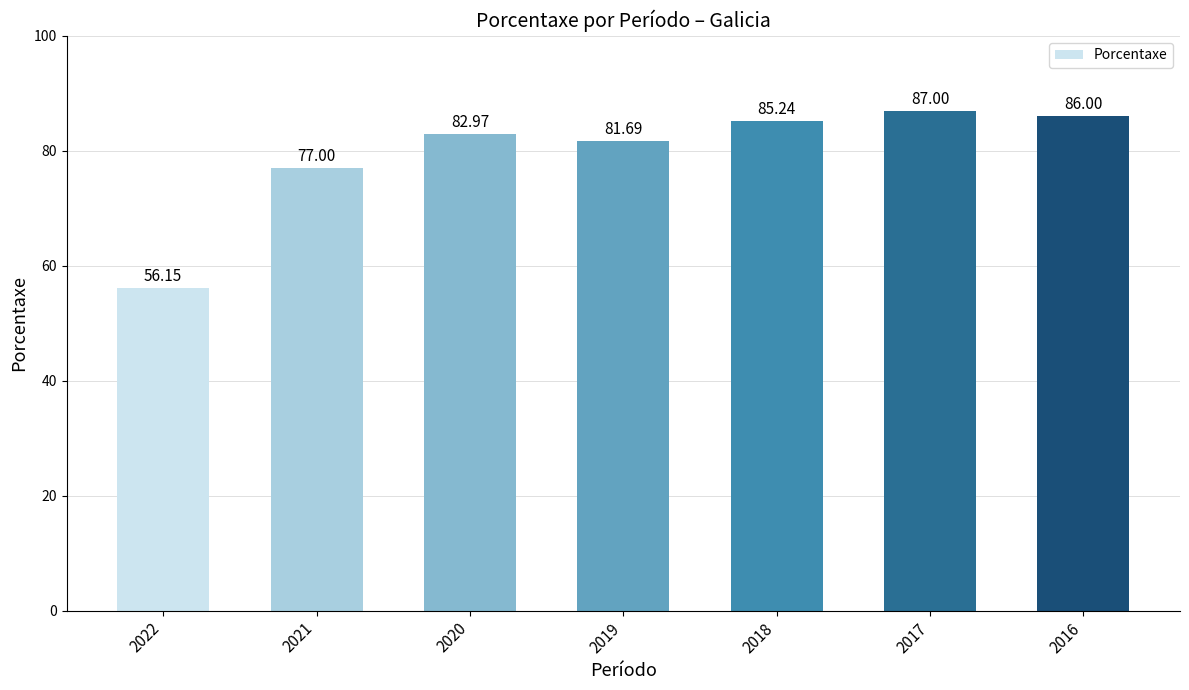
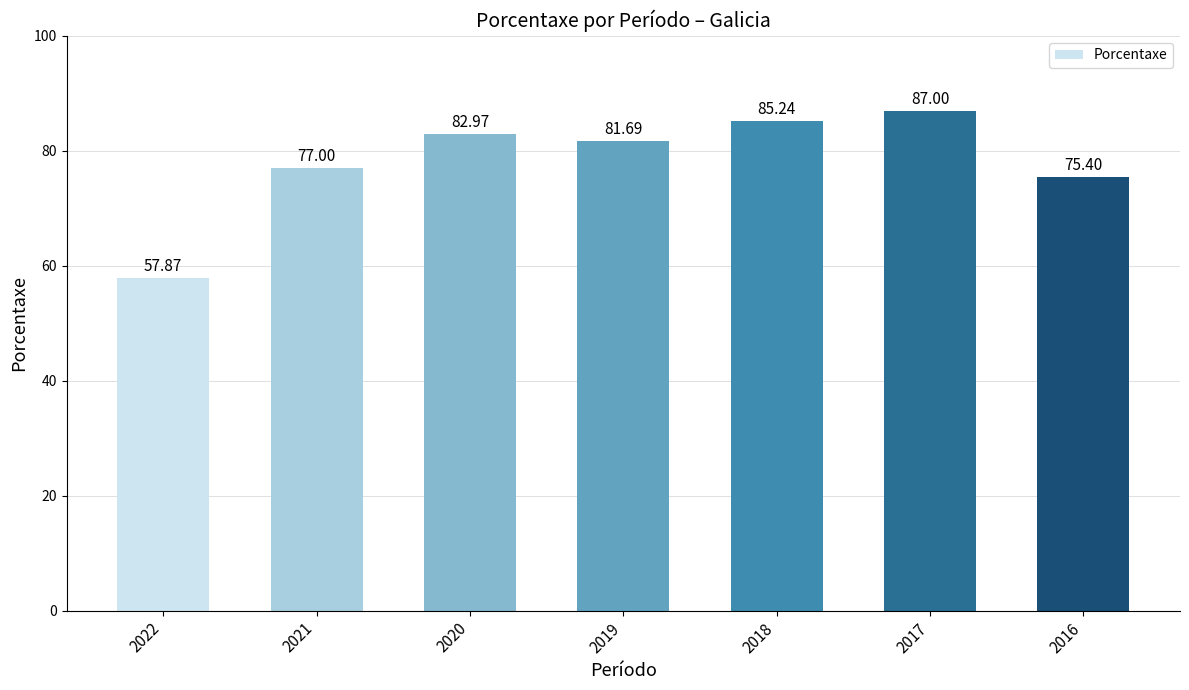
2022: 56.15 -> 57.87
2016: 86.00 -> 75.40
